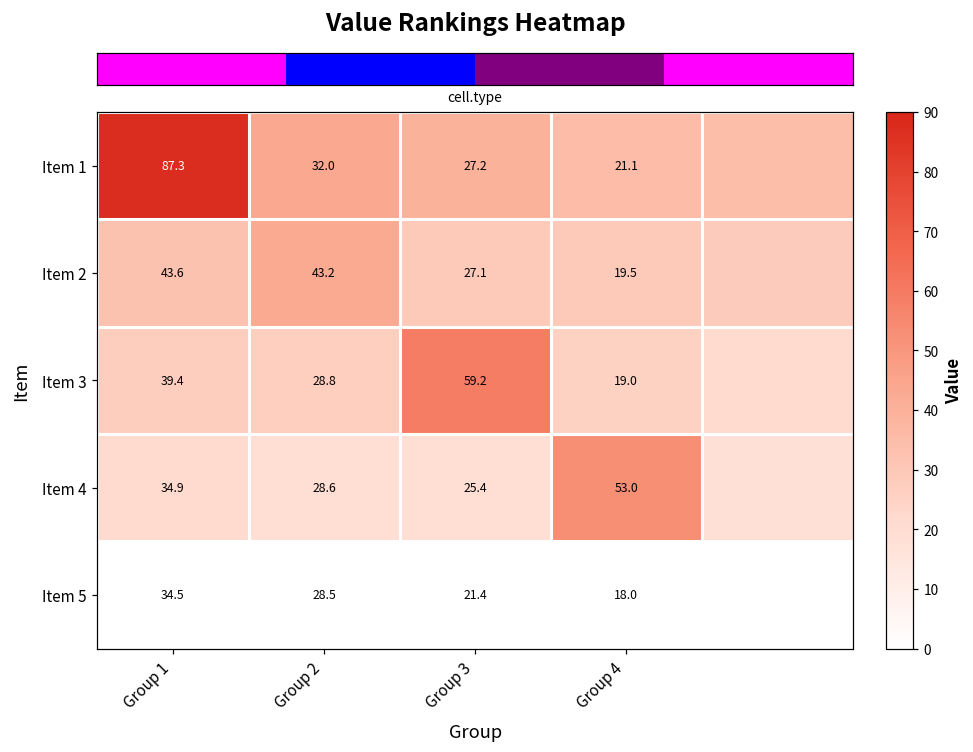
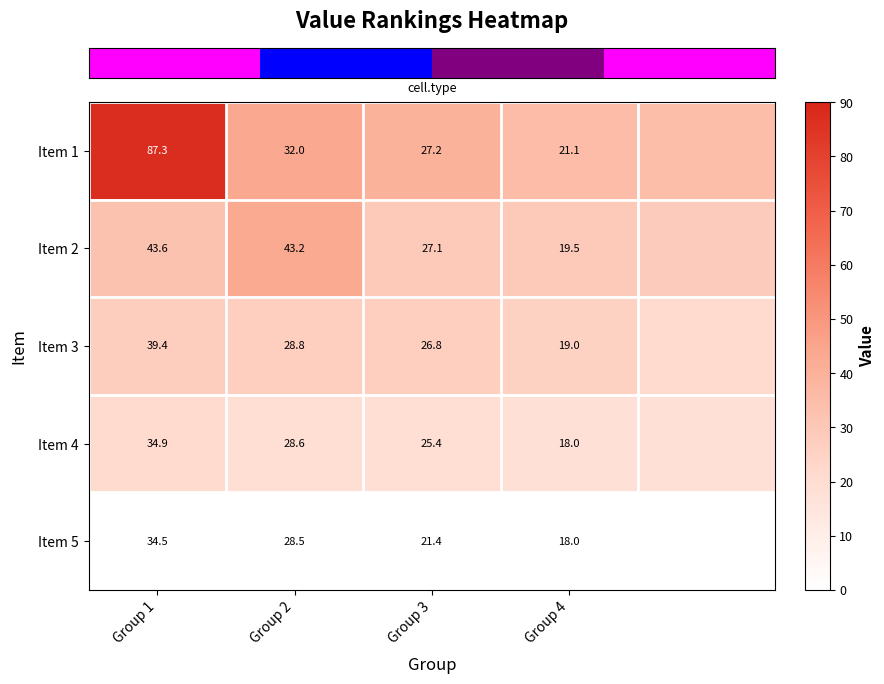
Item 3, Group 3: 59.2 -> 26.8
Item 4, Group 4: 53.0 -> 18.0
